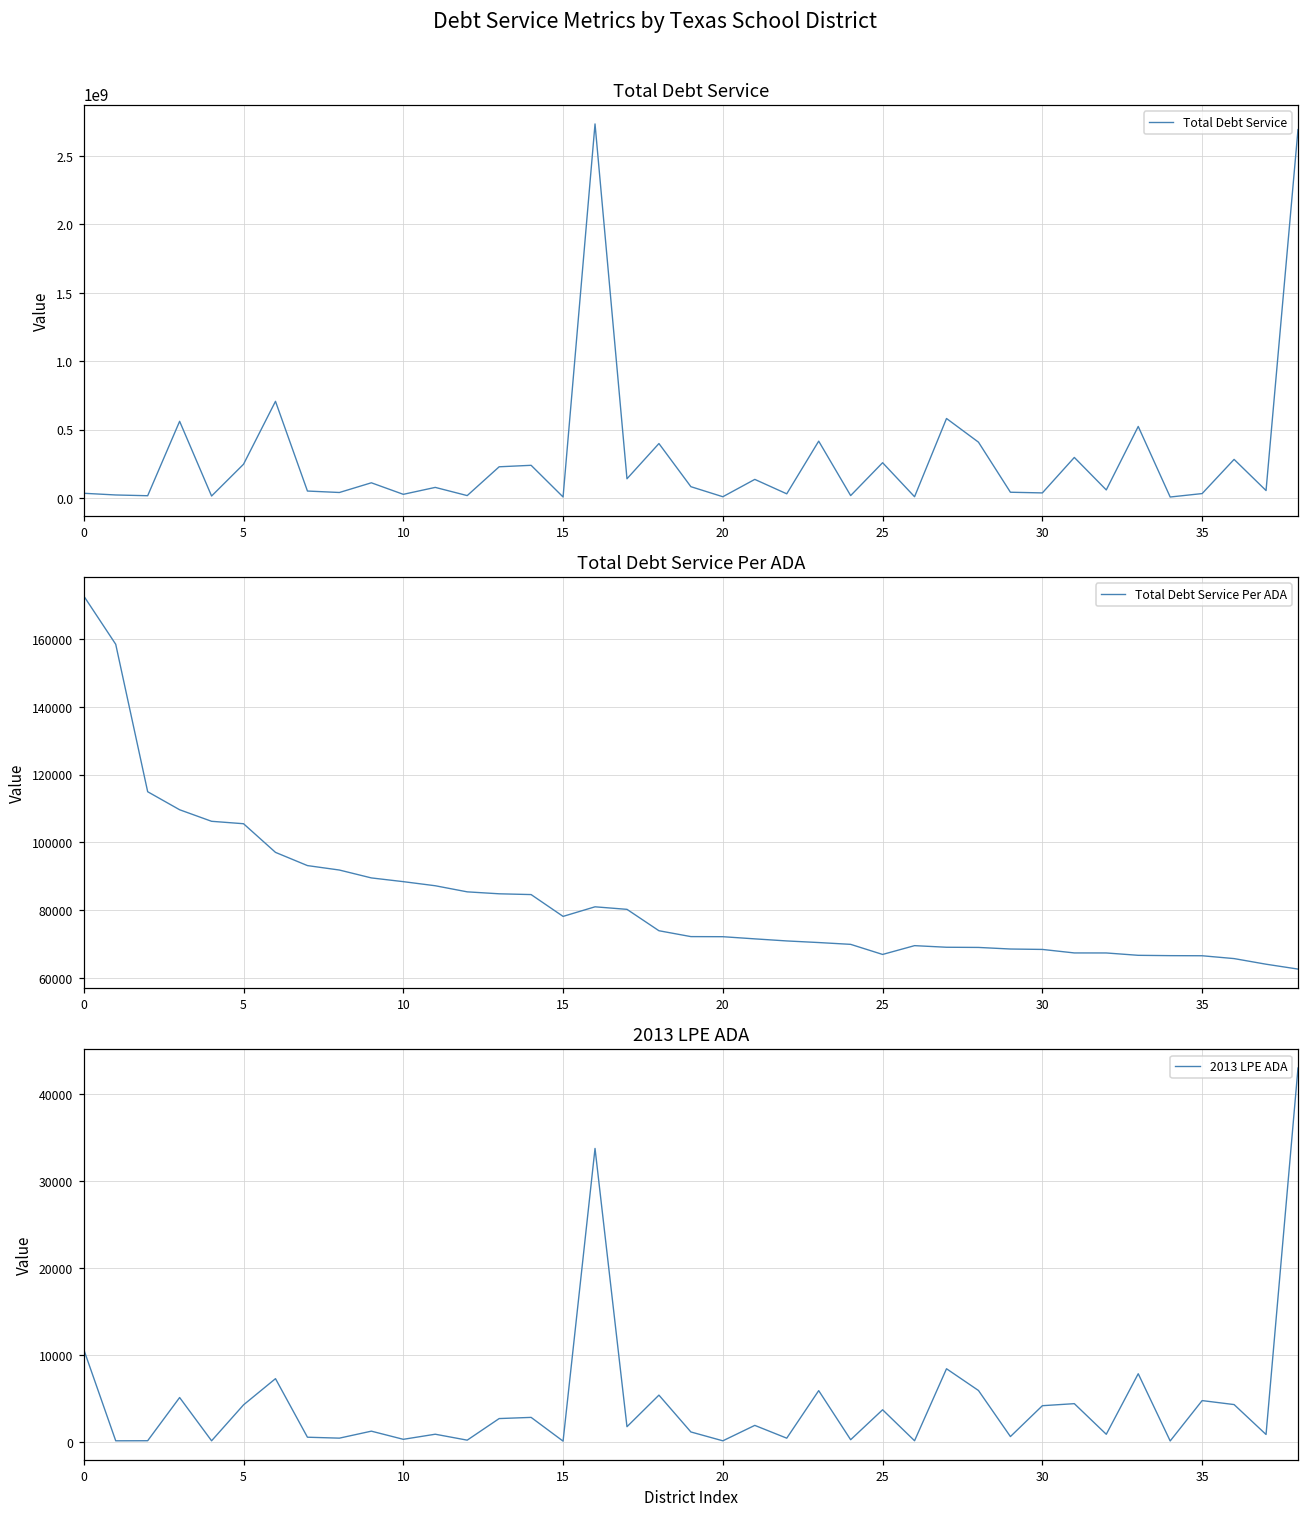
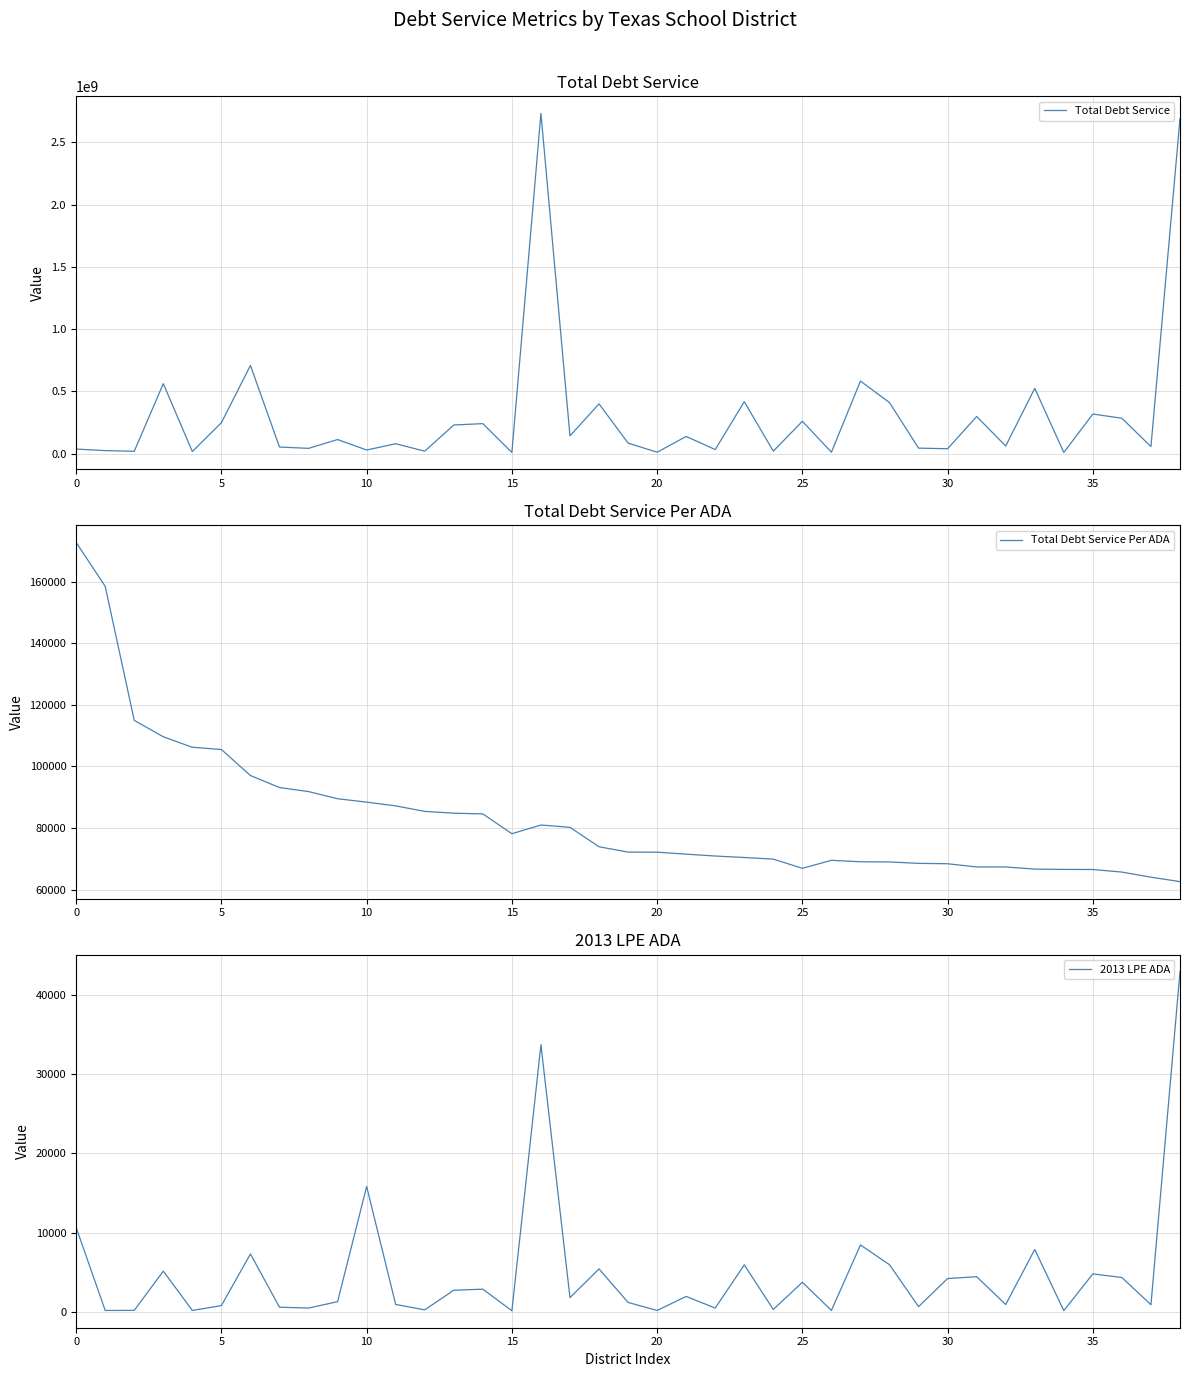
Total Debt Service, 35: 30000000 -> 320000000
2013 LPE ADA, 5: 4000 -> 1000
2013 LPE ADA, 10: 0 -> 16000
